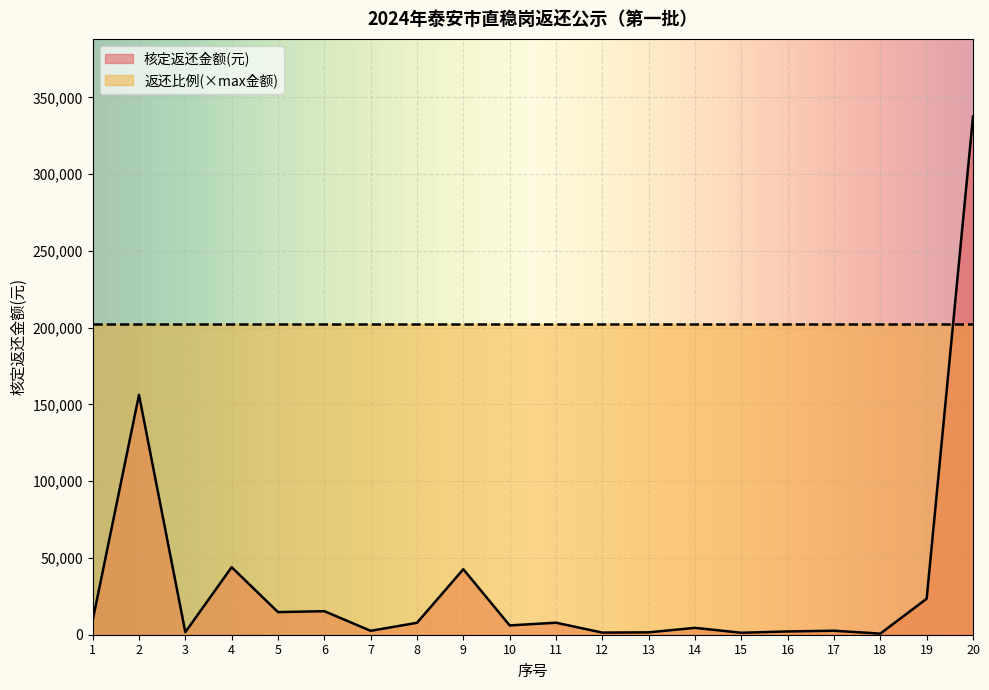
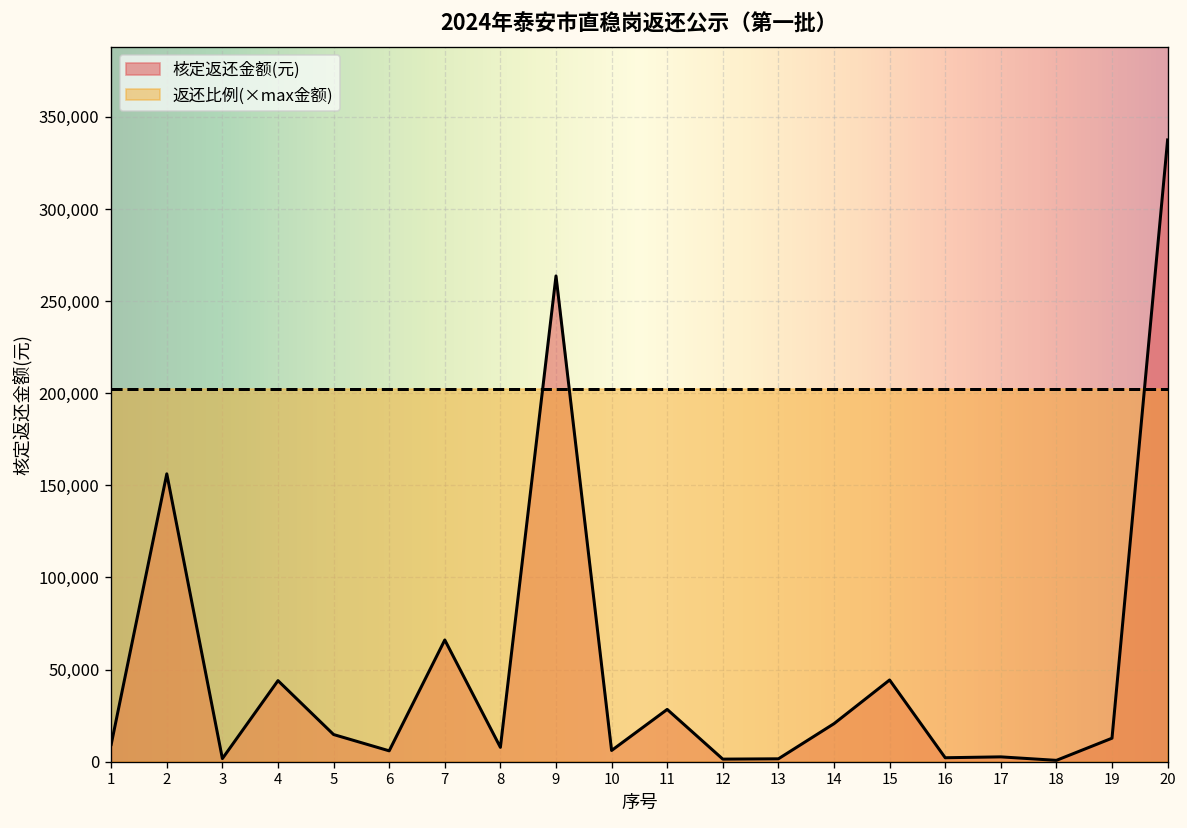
核定返还金额(元), 6: 15,000 -> 6,000
核定返还金额(元), 7: 3,000 -> 66,000
核定返还金额(元), 9: 43,000 -> 264,000
核定返还金额(元), 11: 8,000 -> 28,000
核定返还金额(元), 14: 4,000 -> 21,000
核定返还金额(元), 15: 1,000 -> 44,000
核定返还金额(元), 19: 23,000 -> 13,000
